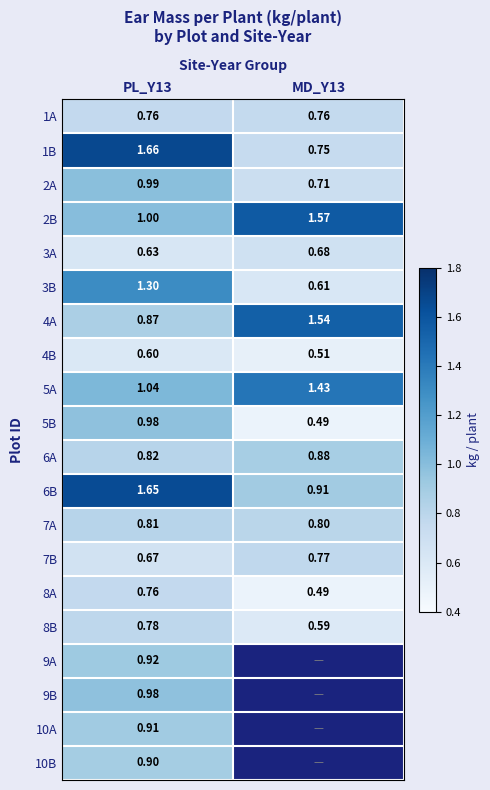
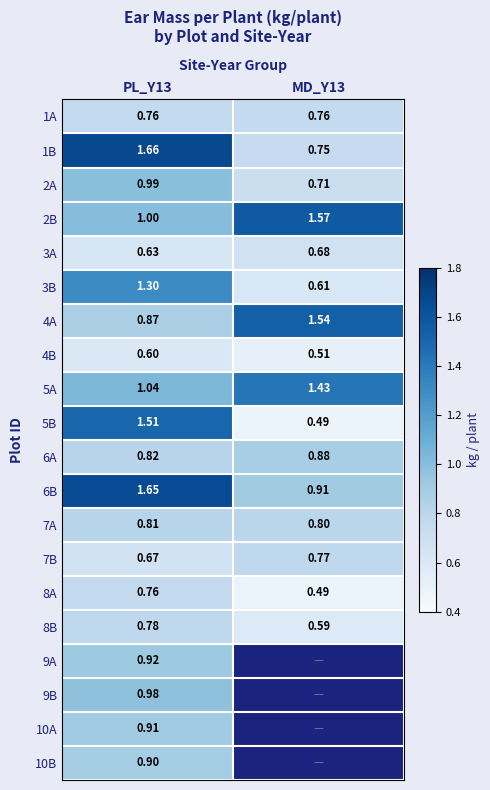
5B, PL_Y13: 0.98 -> 1.51
